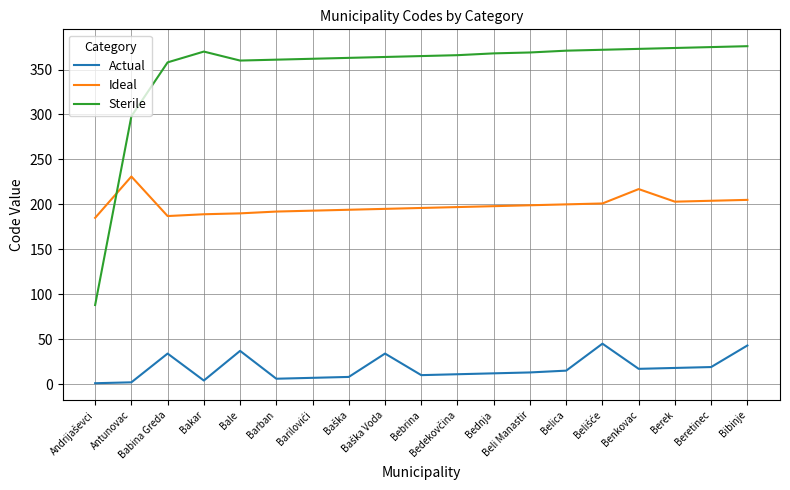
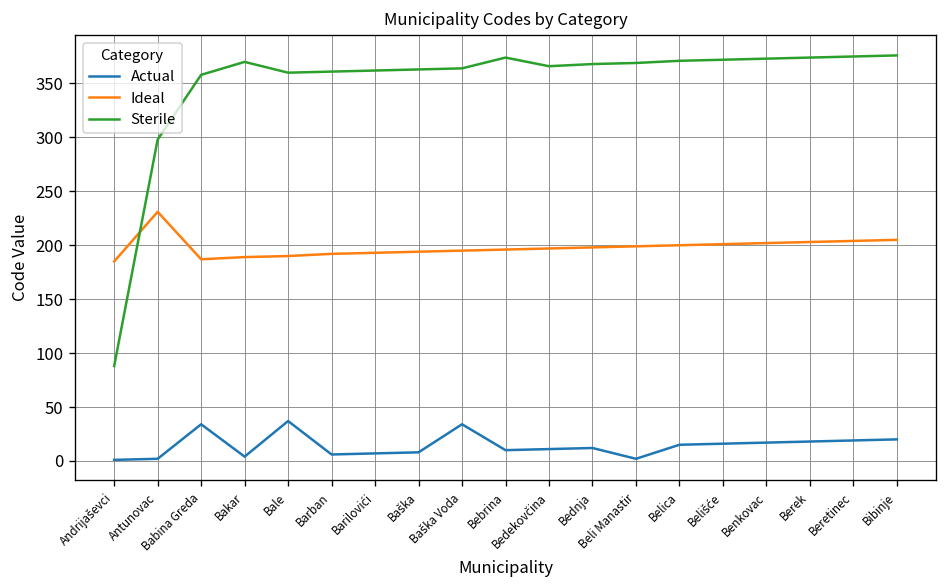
Sterile, Bebrina: 365 -> 374
Actual, Beli Manastir: 10 -> 0
Actual, Belišće: 50 -> 20
Ideal, Benkovac: 220 -> 200
Actual, Bibinje: 40 -> 20
